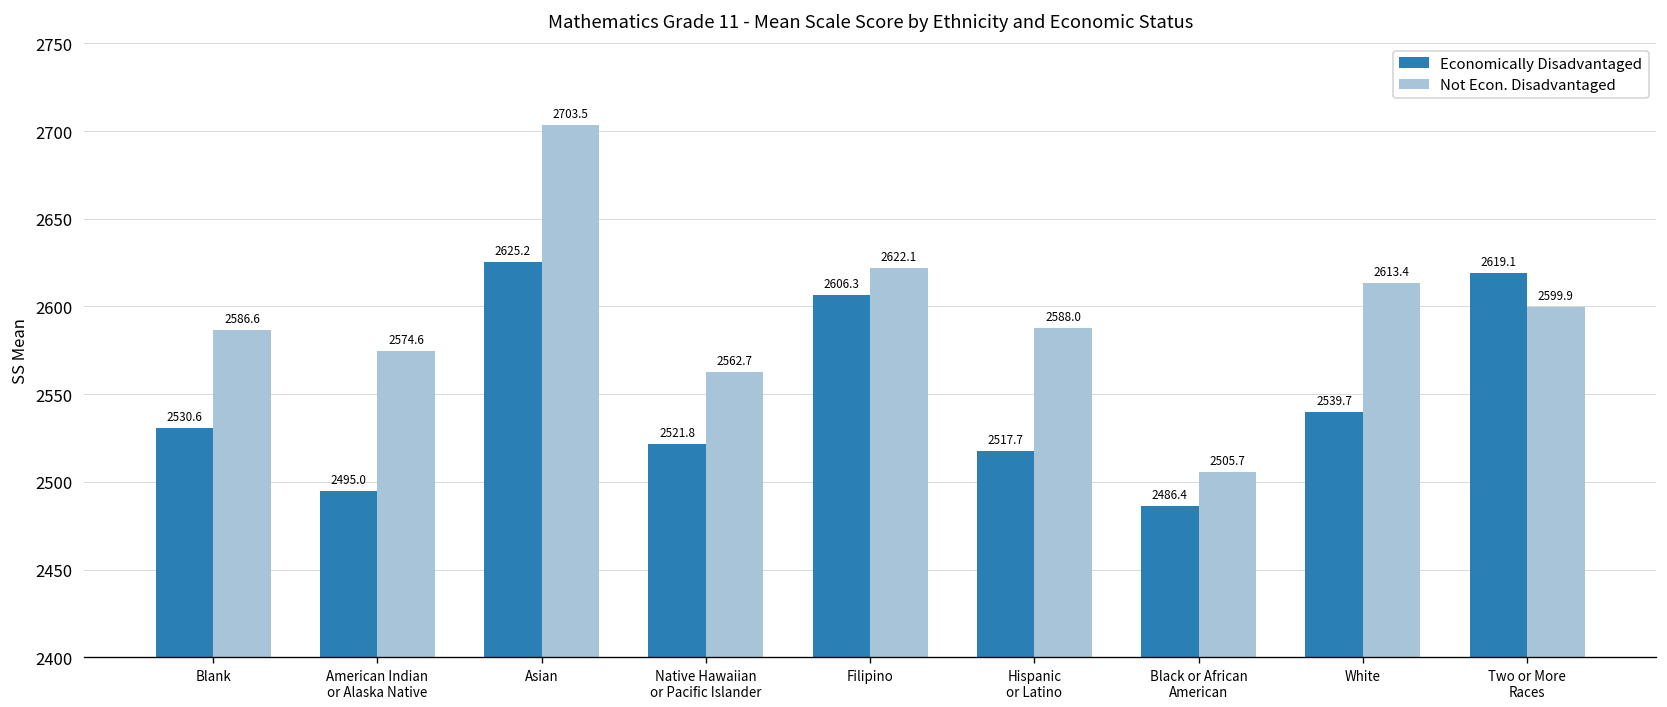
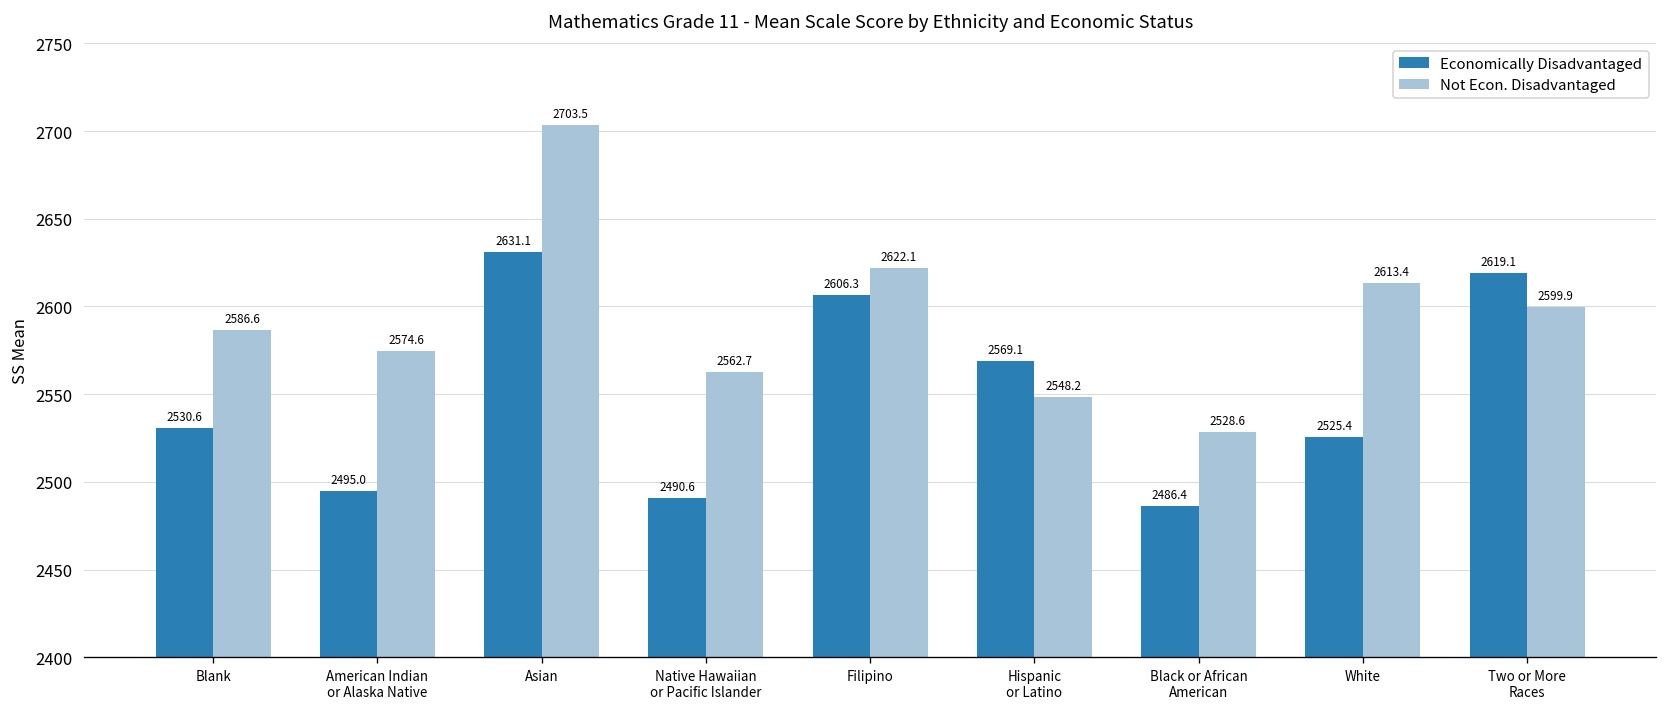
Economically Disadvantaged, Asian: 2625.2 -> 2631.1
Economically Disadvantaged, Native Hawaiian or Pacific Islander: 2521.8 -> 2490.6
Economically Disadvantaged, Hispanic or Latino: 2517.7 -> 2569.1
Not Econ. Disadvantaged, Hispanic or Latino: 2588.0 -> 2548.2
Not Econ. Disadvantaged, Black or African American: 2505.7 -> 2528.6
Economically Disadvantaged, White: 2539.7 -> 2525.4
